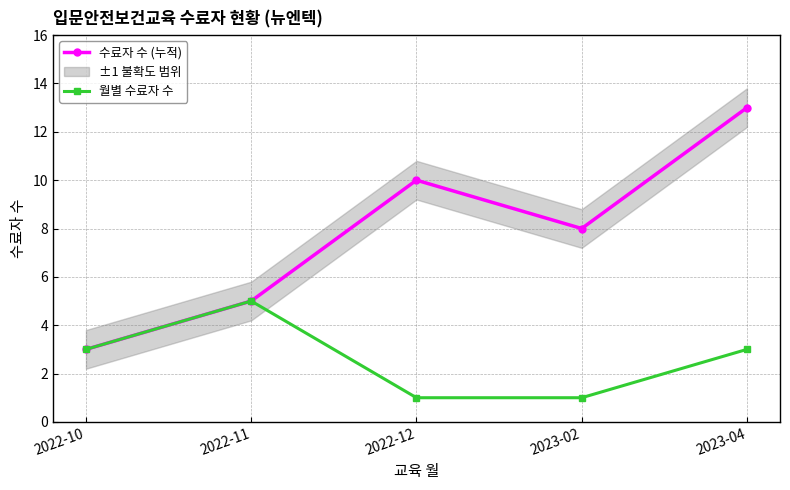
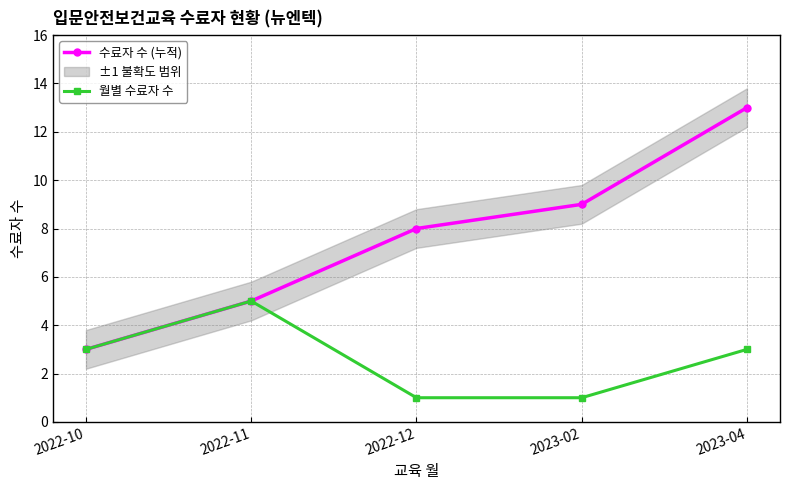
수료자 수 (누적), 2022-12: 10 -> 8
수료자 수 (누적), 2023-02: 8 -> 9
